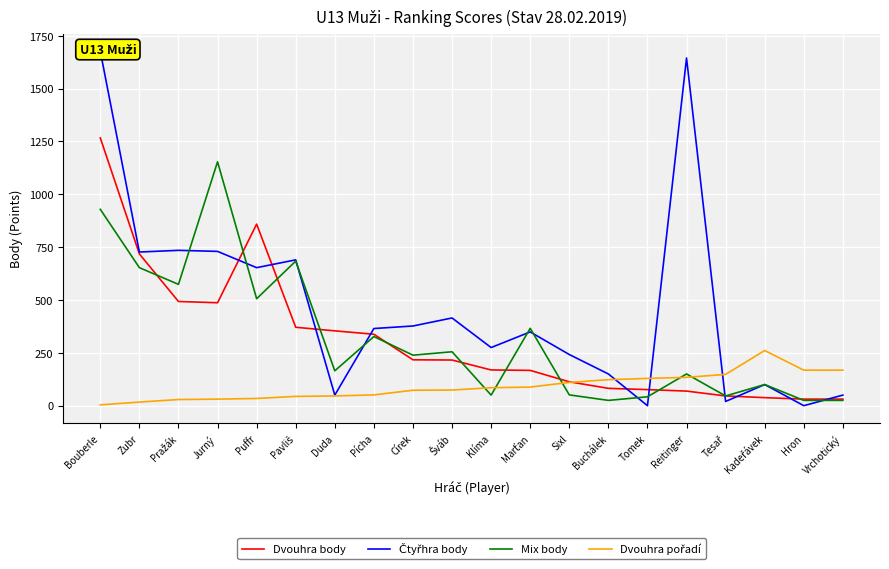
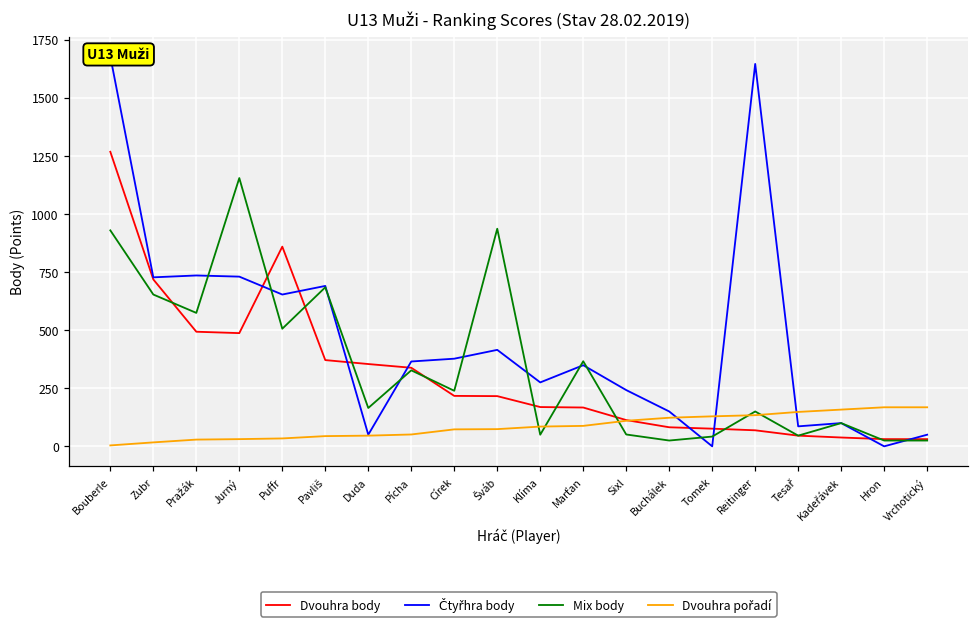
Mix body, Šváb: 260 -> 940
Čtyřhra body, Tesař: 20 -> 90
Dvouhra pořadí, Kadeřávek: 260 -> 160
